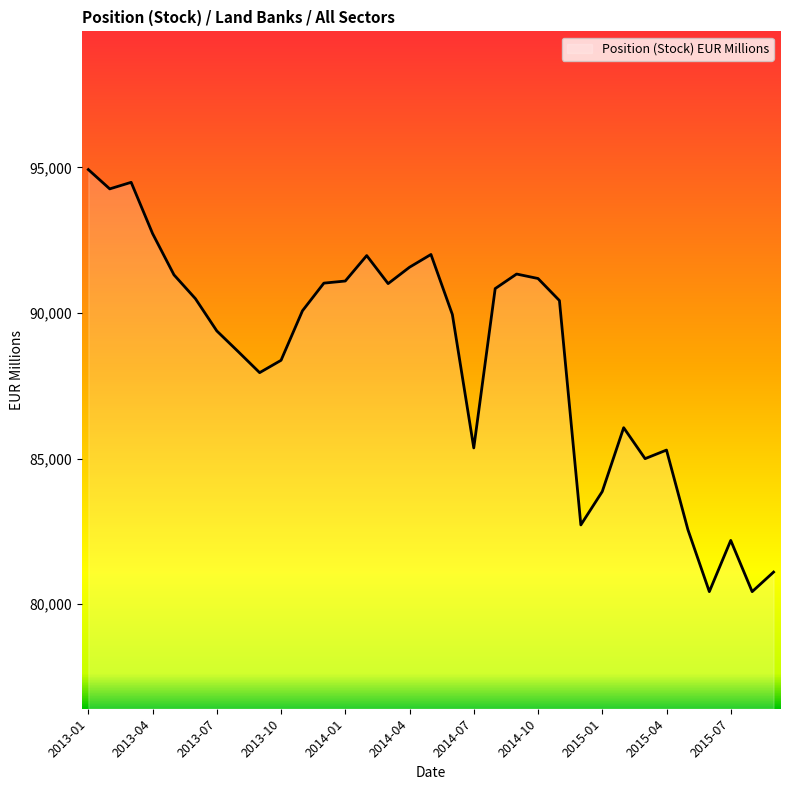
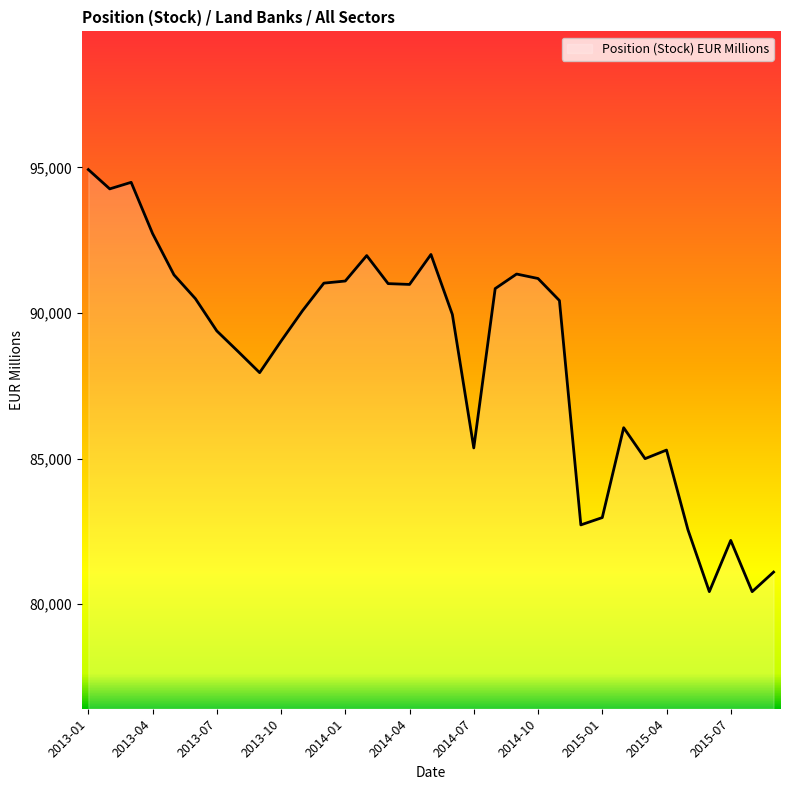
2013-10: 88,400 -> 89,000
2014-04: 91,600 -> 91,000
2015-01: 83,900 -> 83,000
